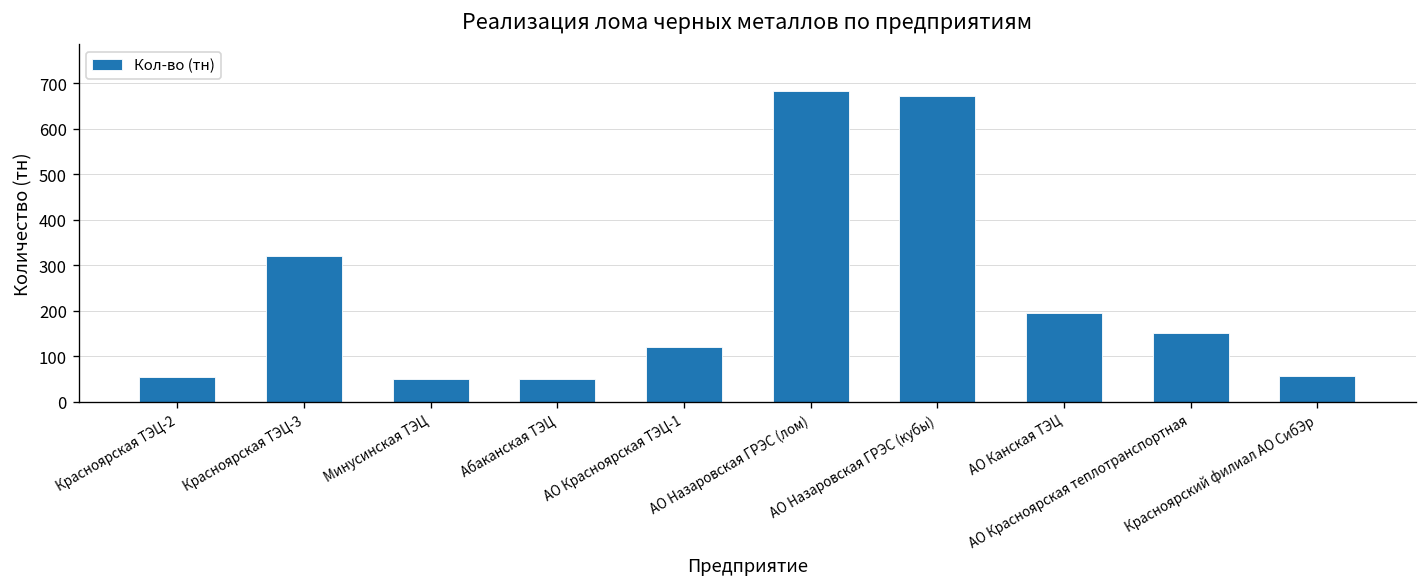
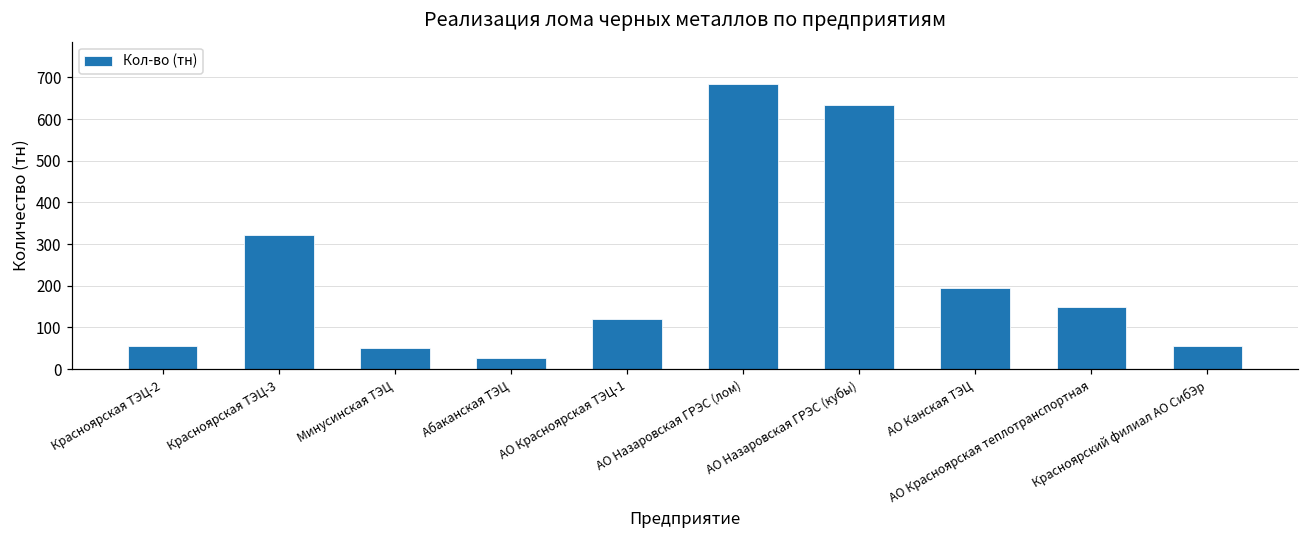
Абаканская ТЭЦ: 50 -> 30
АО Назаровская ГРЭС (кубы): 670 -> 630
